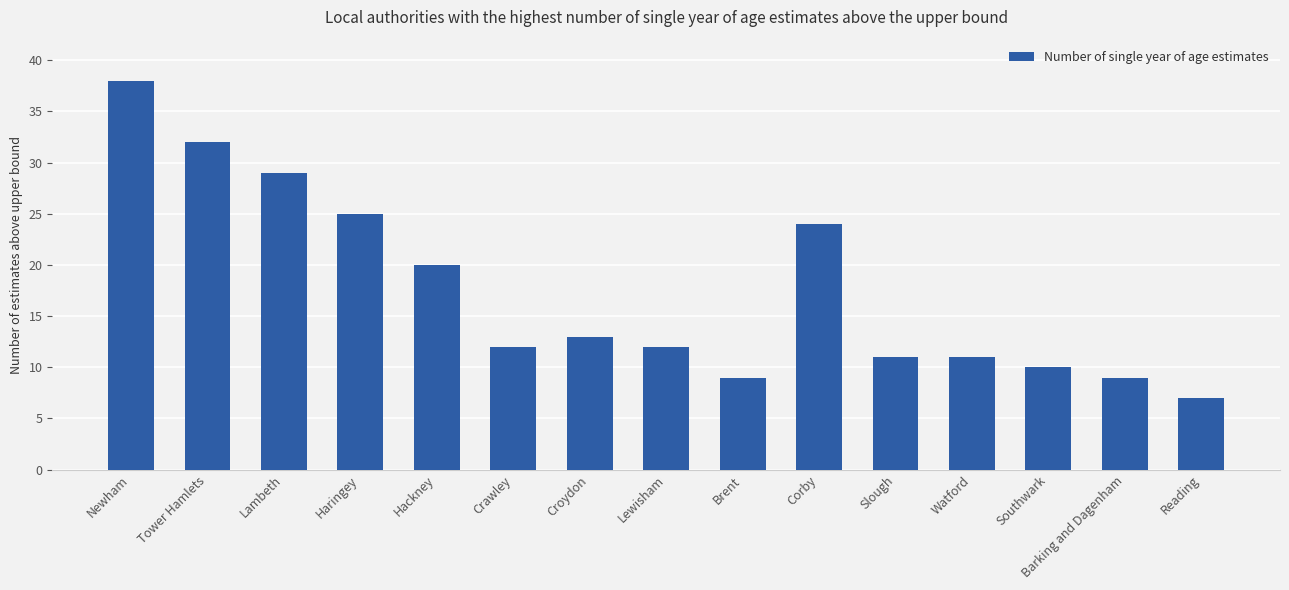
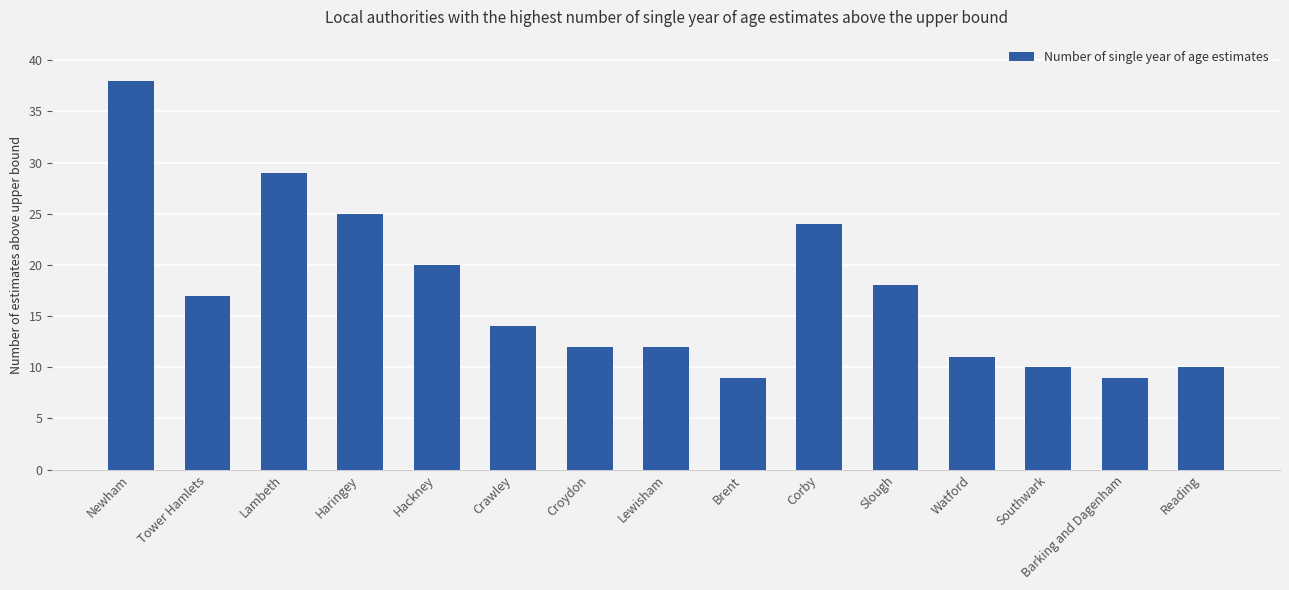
Tower Hamlets: 32 -> 17
Crawley: 12 -> 14
Croydon: 13 -> 12
Slough: 11 -> 18
Reading: 7 -> 10
